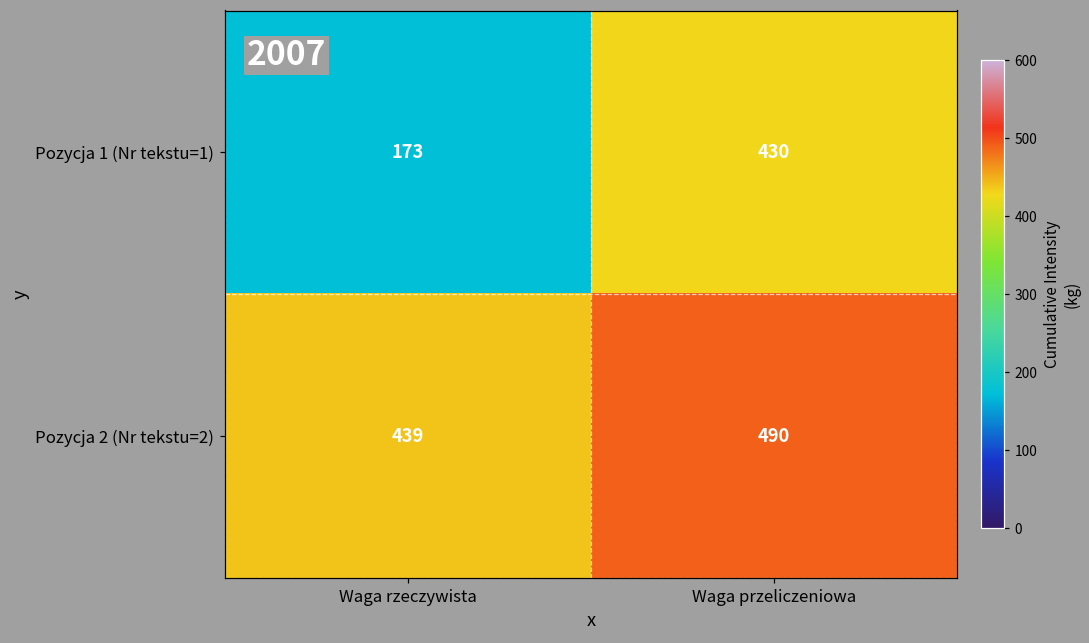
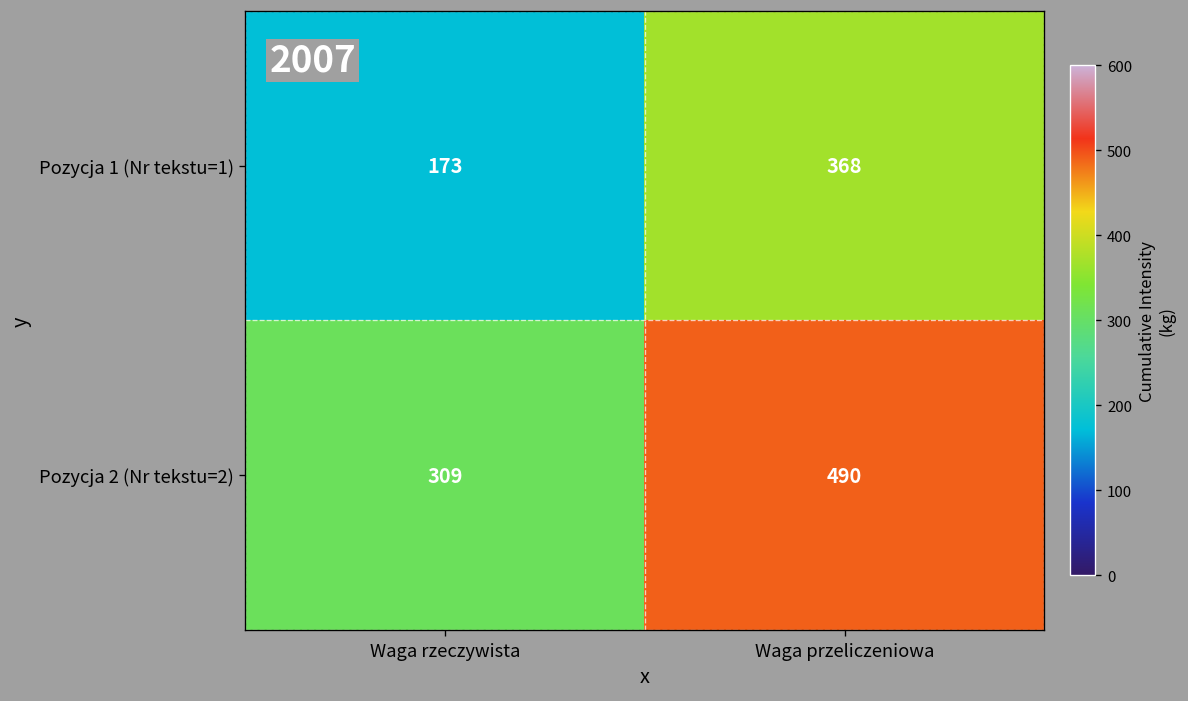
Pozycja 1 (Nr tekstu=1), Waga przeliczeniowa: 430 -> 368
Pozycja 2 (Nr tekstu=2), Waga rzeczywista: 439 -> 309
